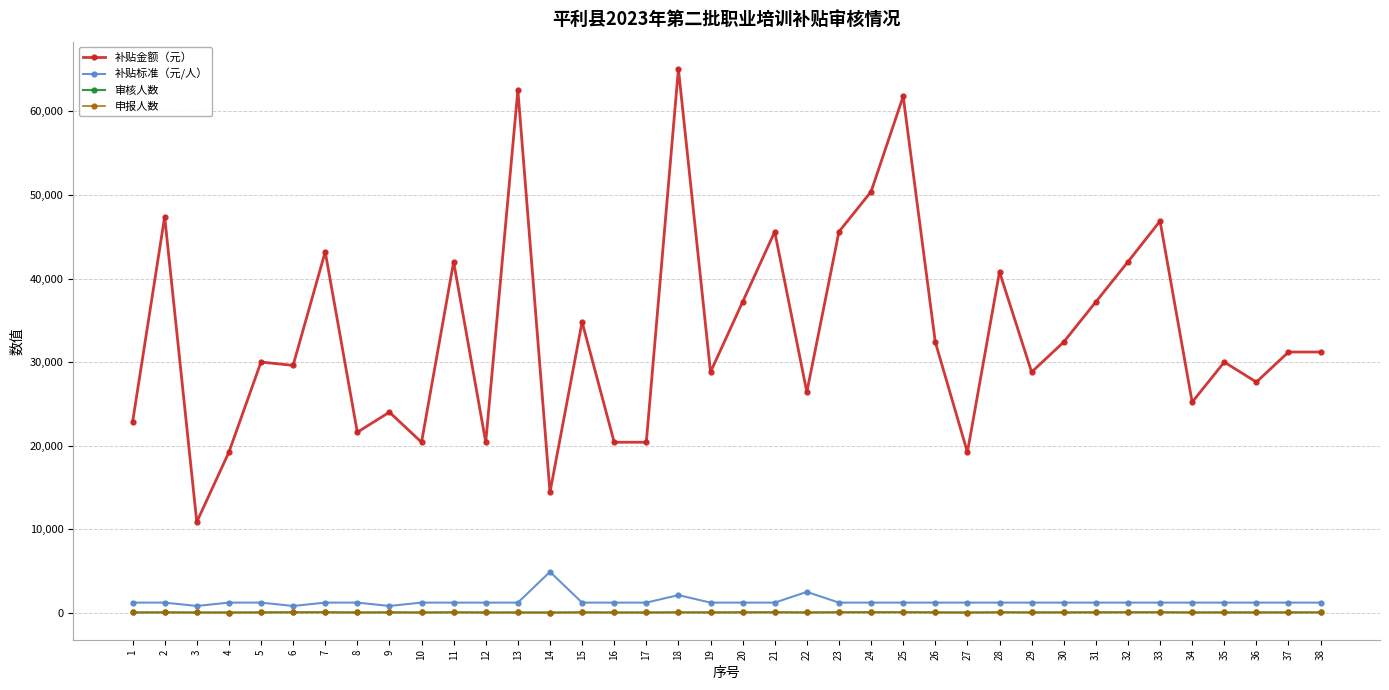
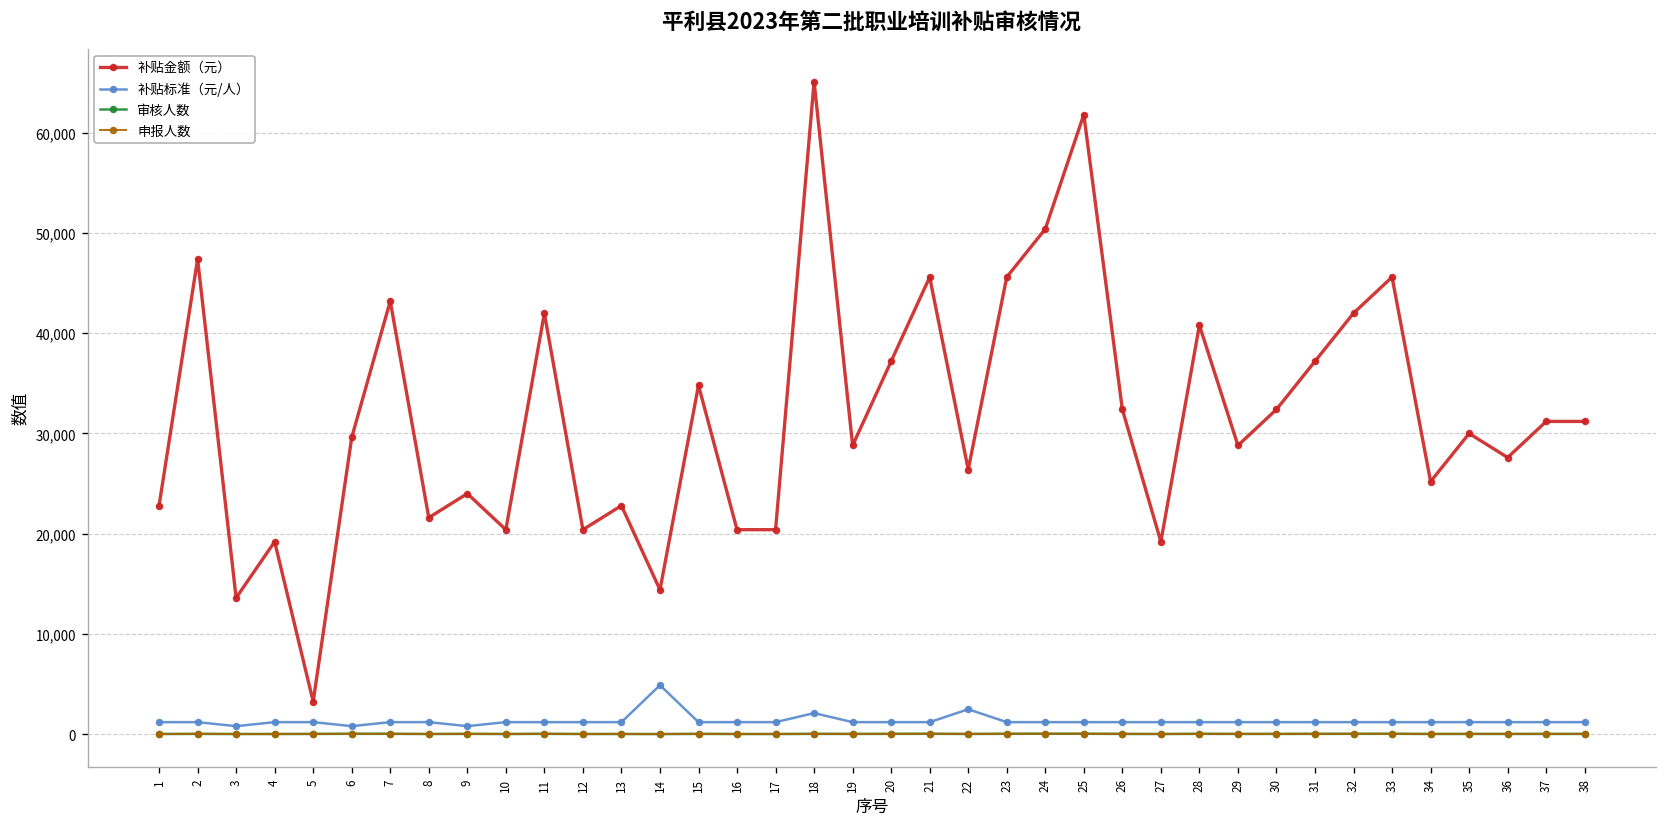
补贴金额（元）, 3: 11,000 -> 14,000
补贴金额（元）, 5: 30,000 -> 3,000
补贴金额（元）, 13: 63,000 -> 23,000
补贴金额（元）, 33: 47,000 -> 46,000
